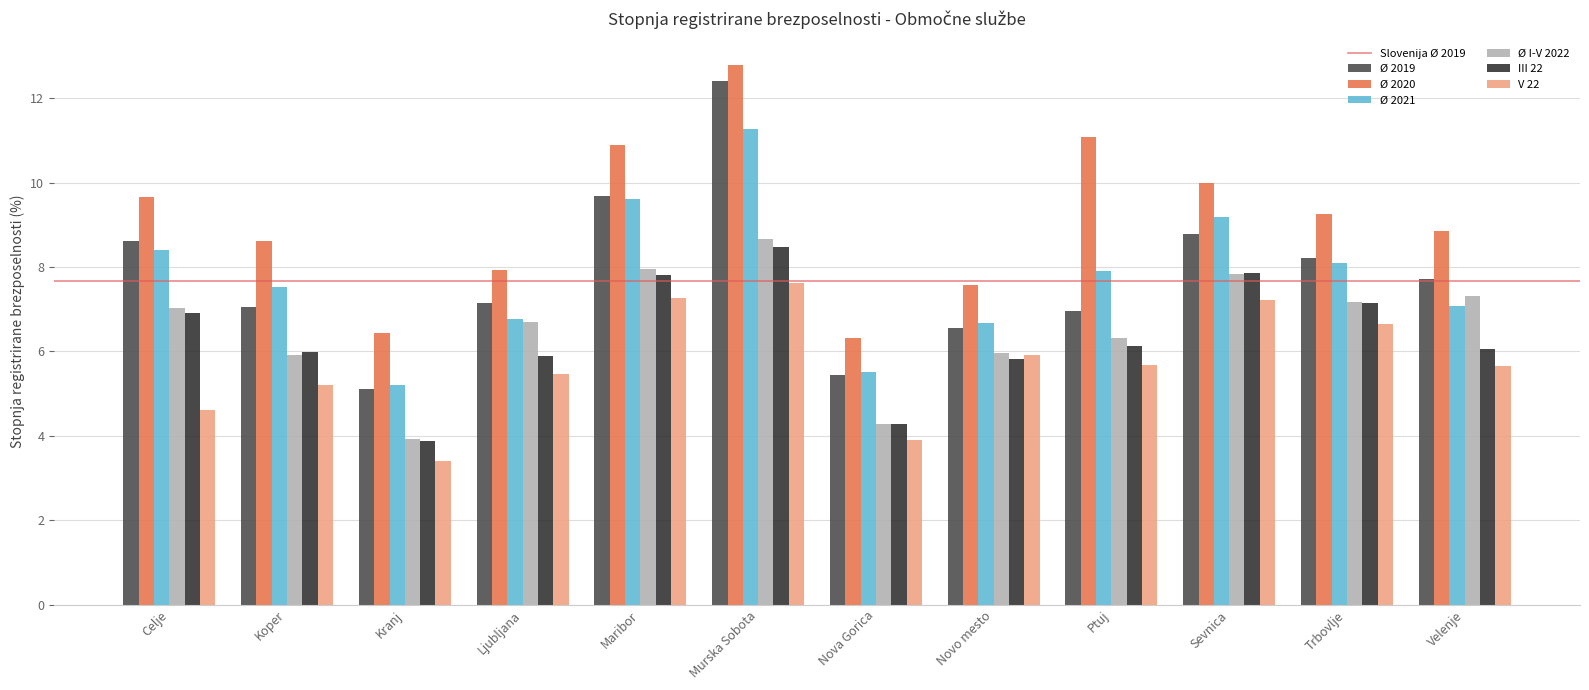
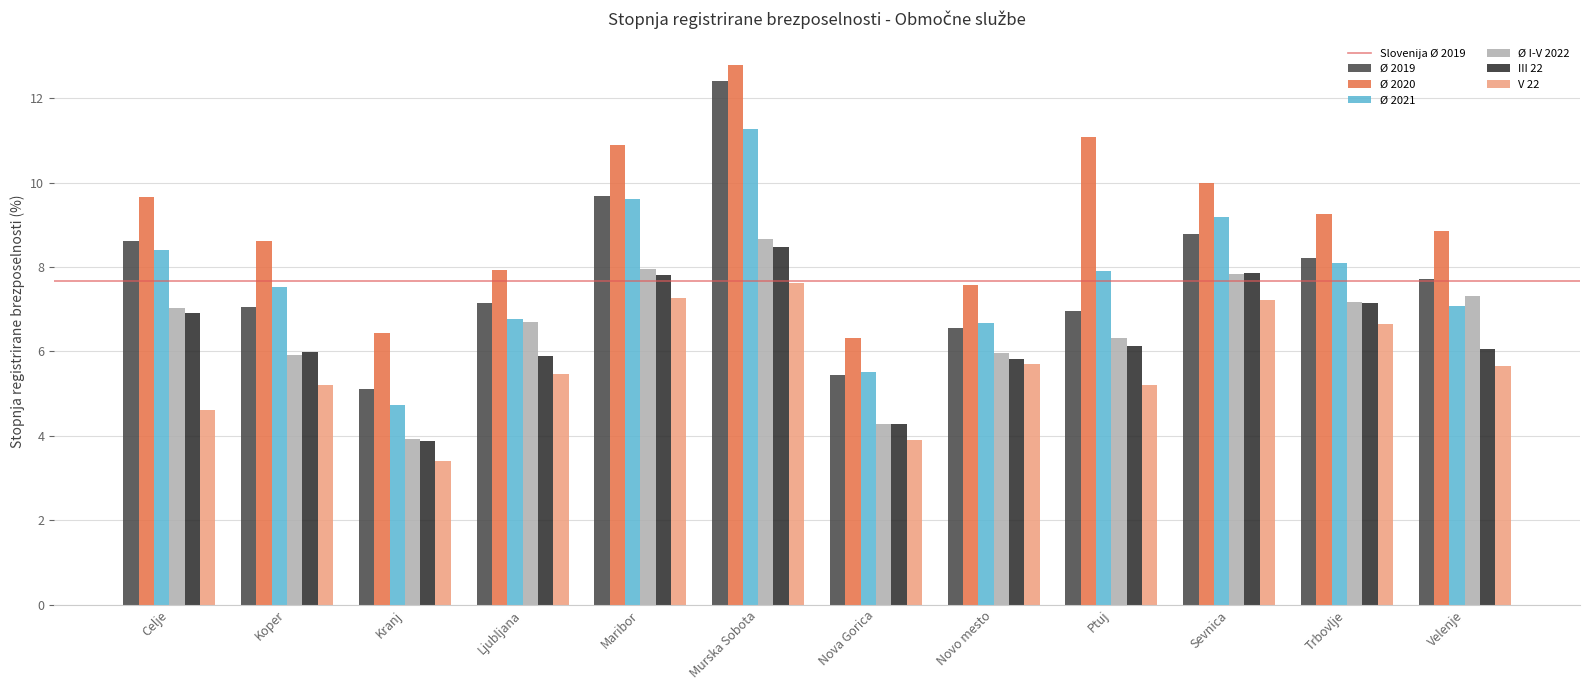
Ø 2021, Kranj: 5.2 -> 4.7
V 22, Novo mesto: 5.9 -> 5.7
V 22, Ptuj: 5.7 -> 5.2
